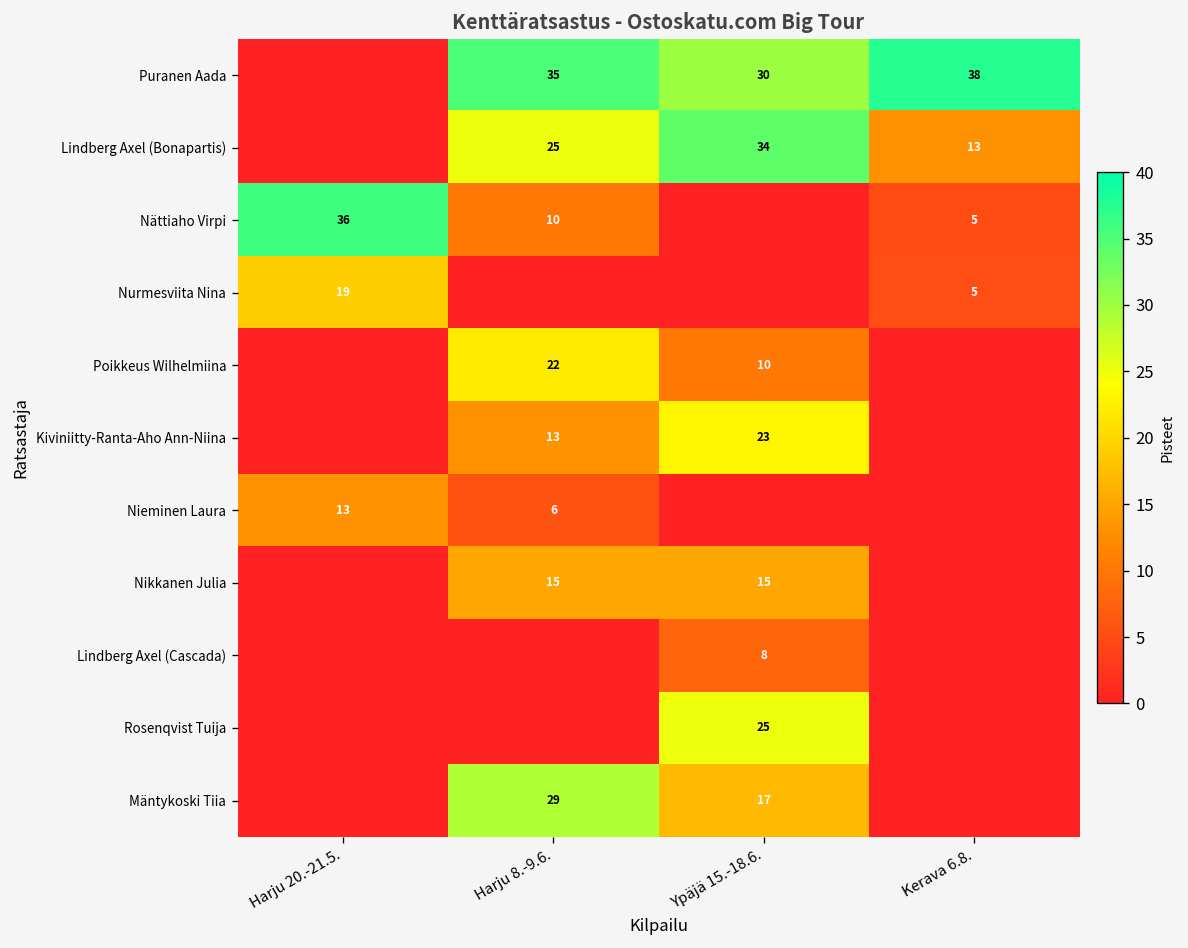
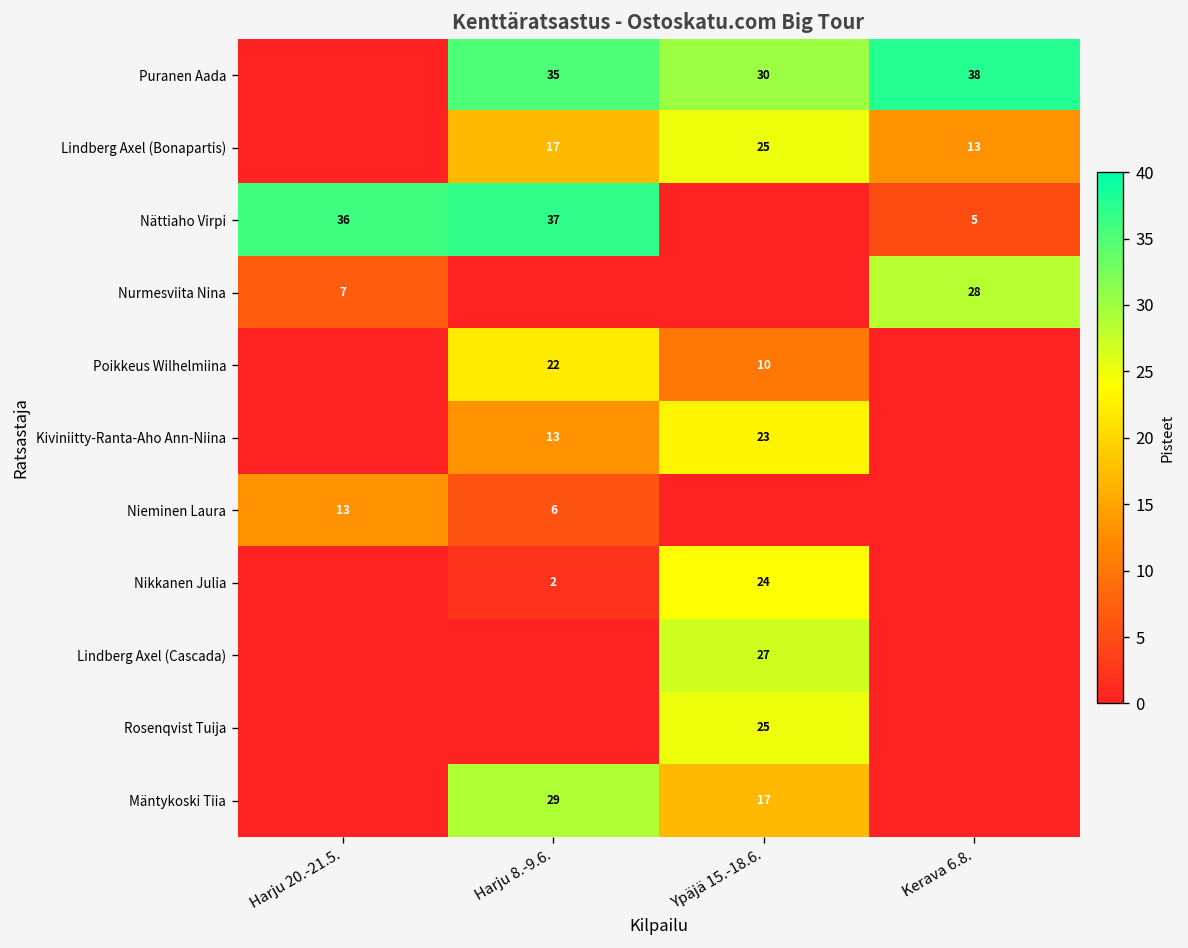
Lindberg Axel (Bonapartis), Harju 8.-9.6.: 25 -> 17
Lindberg Axel (Bonapartis), Ypäjä 15.-18.6.: 34 -> 25
Nättiaho Virpi, Harju 8.-9.6.: 10 -> 37
Nurmesviita Nina, Harju 20.-21.5.: 19 -> 7
Nurmesviita Nina, Kerava 6.8.: 5 -> 28
Nikkanen Julia, Harju 8.-9.6.: 15 -> 2
Nikkanen Julia, Ypäjä 15.-18.6.: 15 -> 24
Lindberg Axel (Cascada), Ypäjä 15.-18.6.: 8 -> 27
